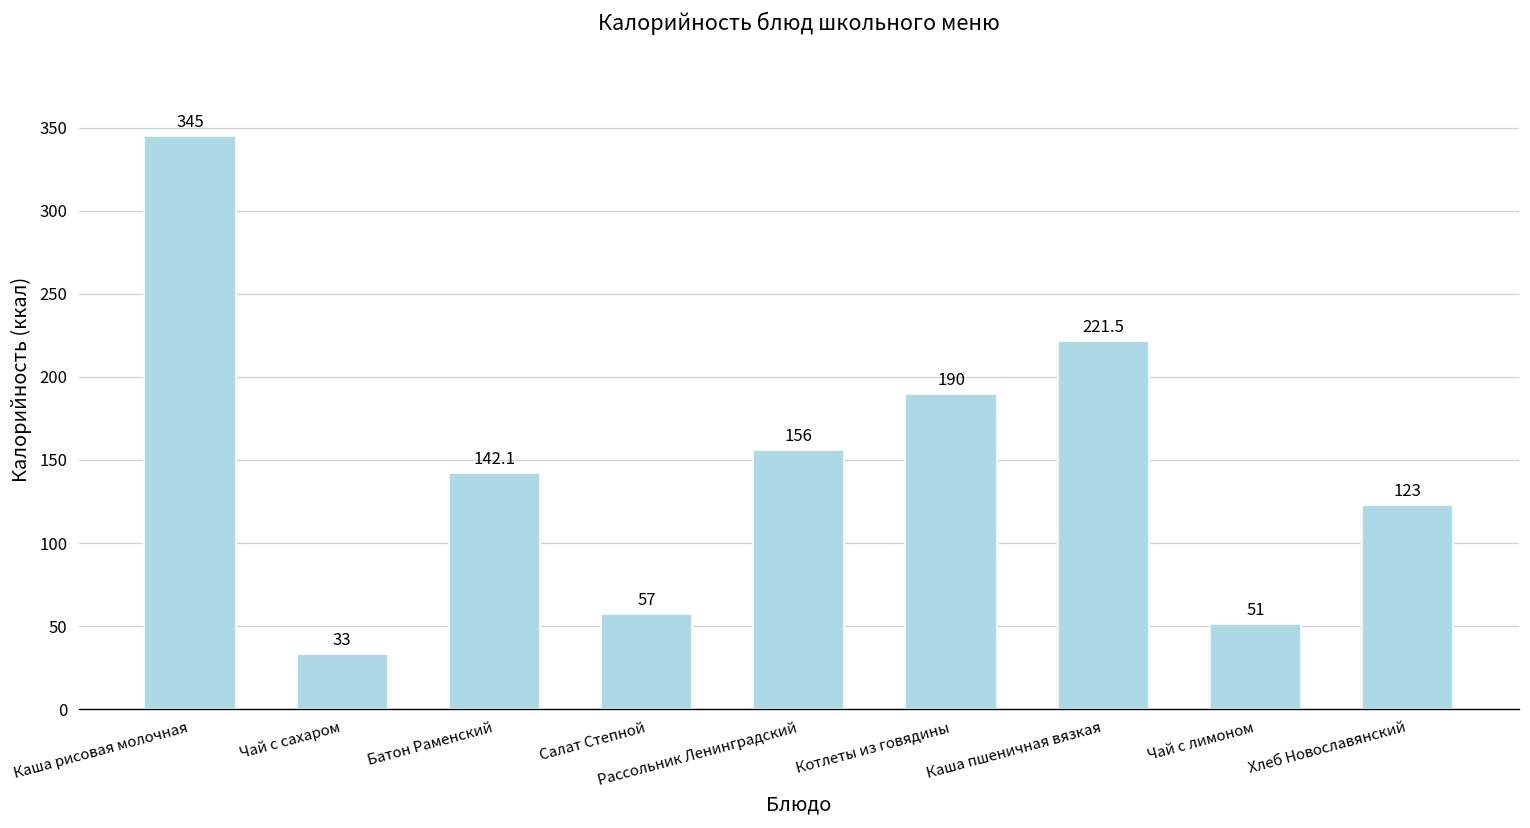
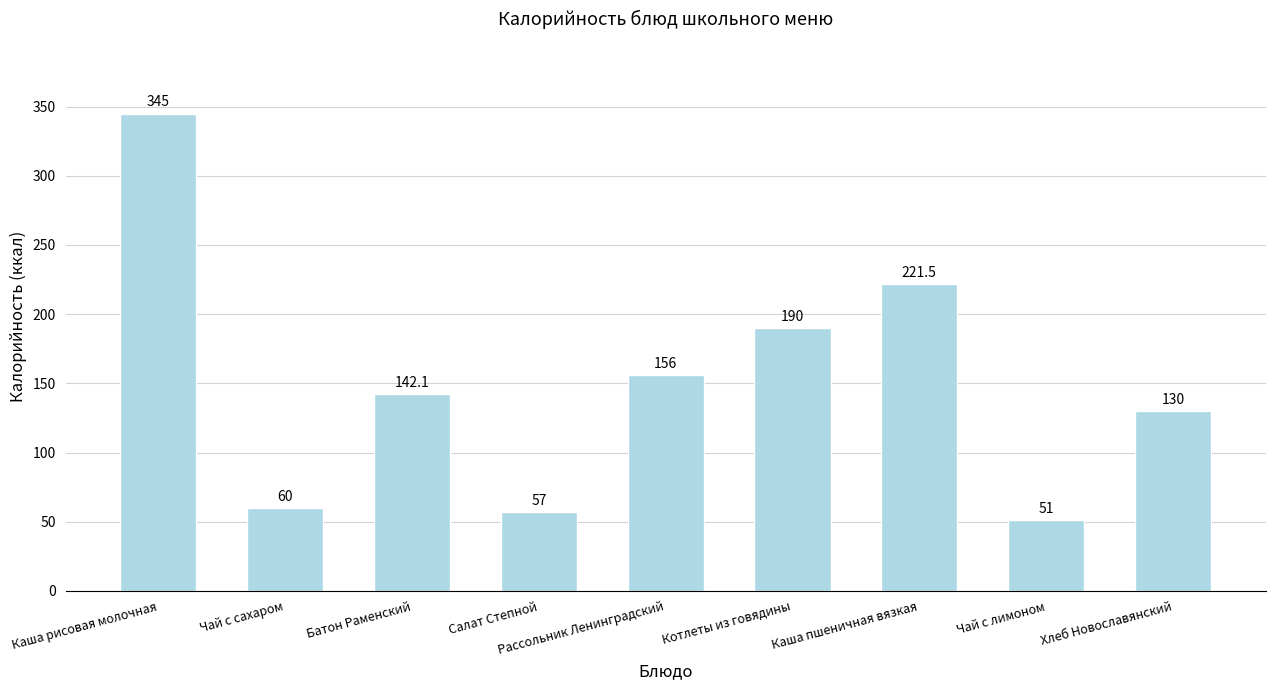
Чай с сахаром: 33 -> 60
Хлеб Новославянский: 123 -> 130
